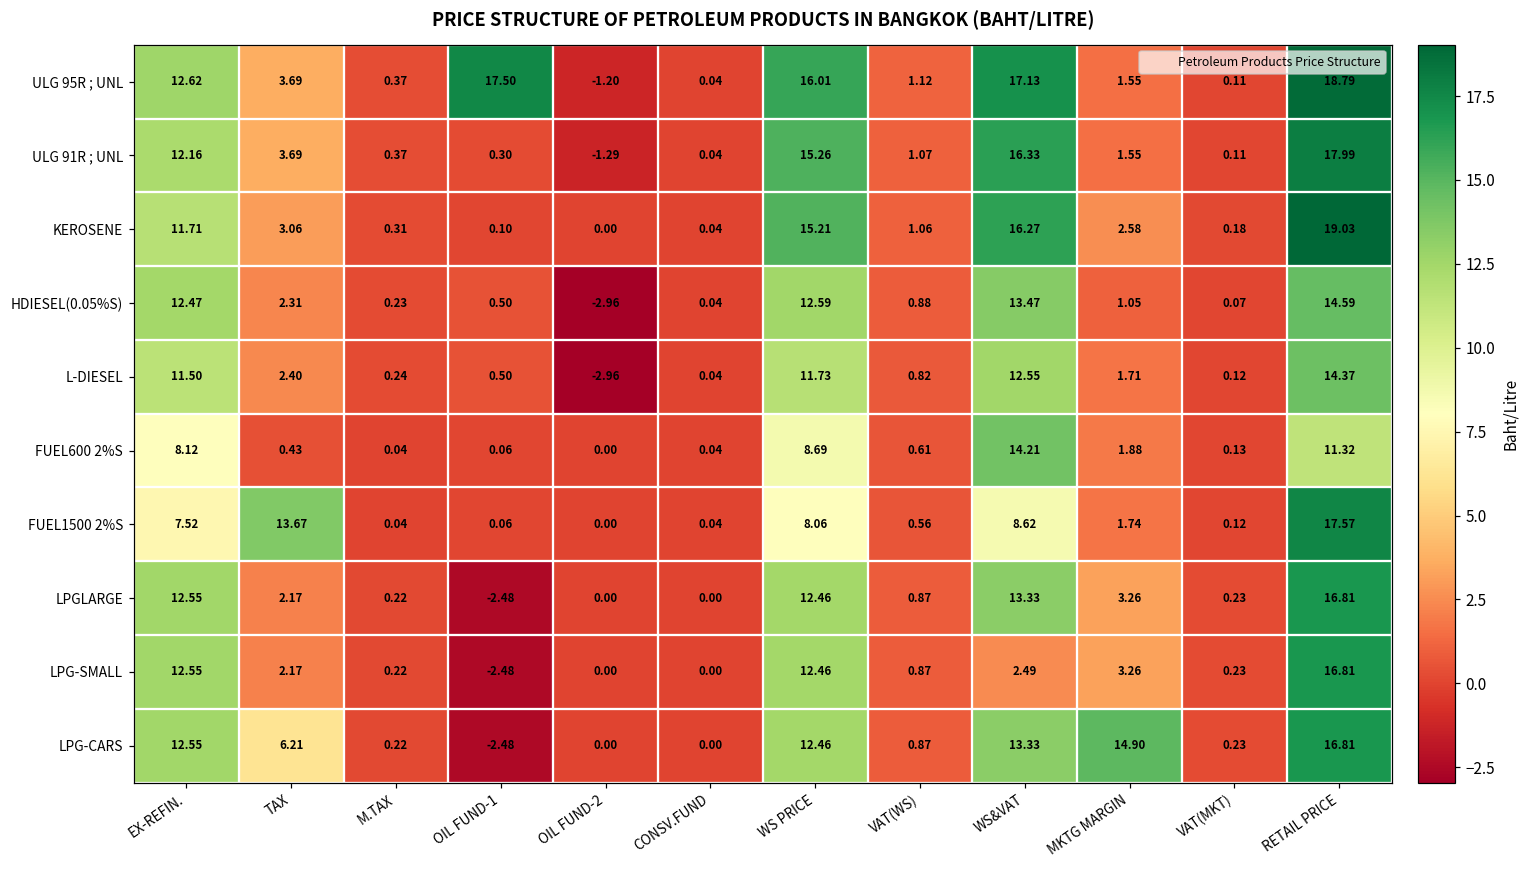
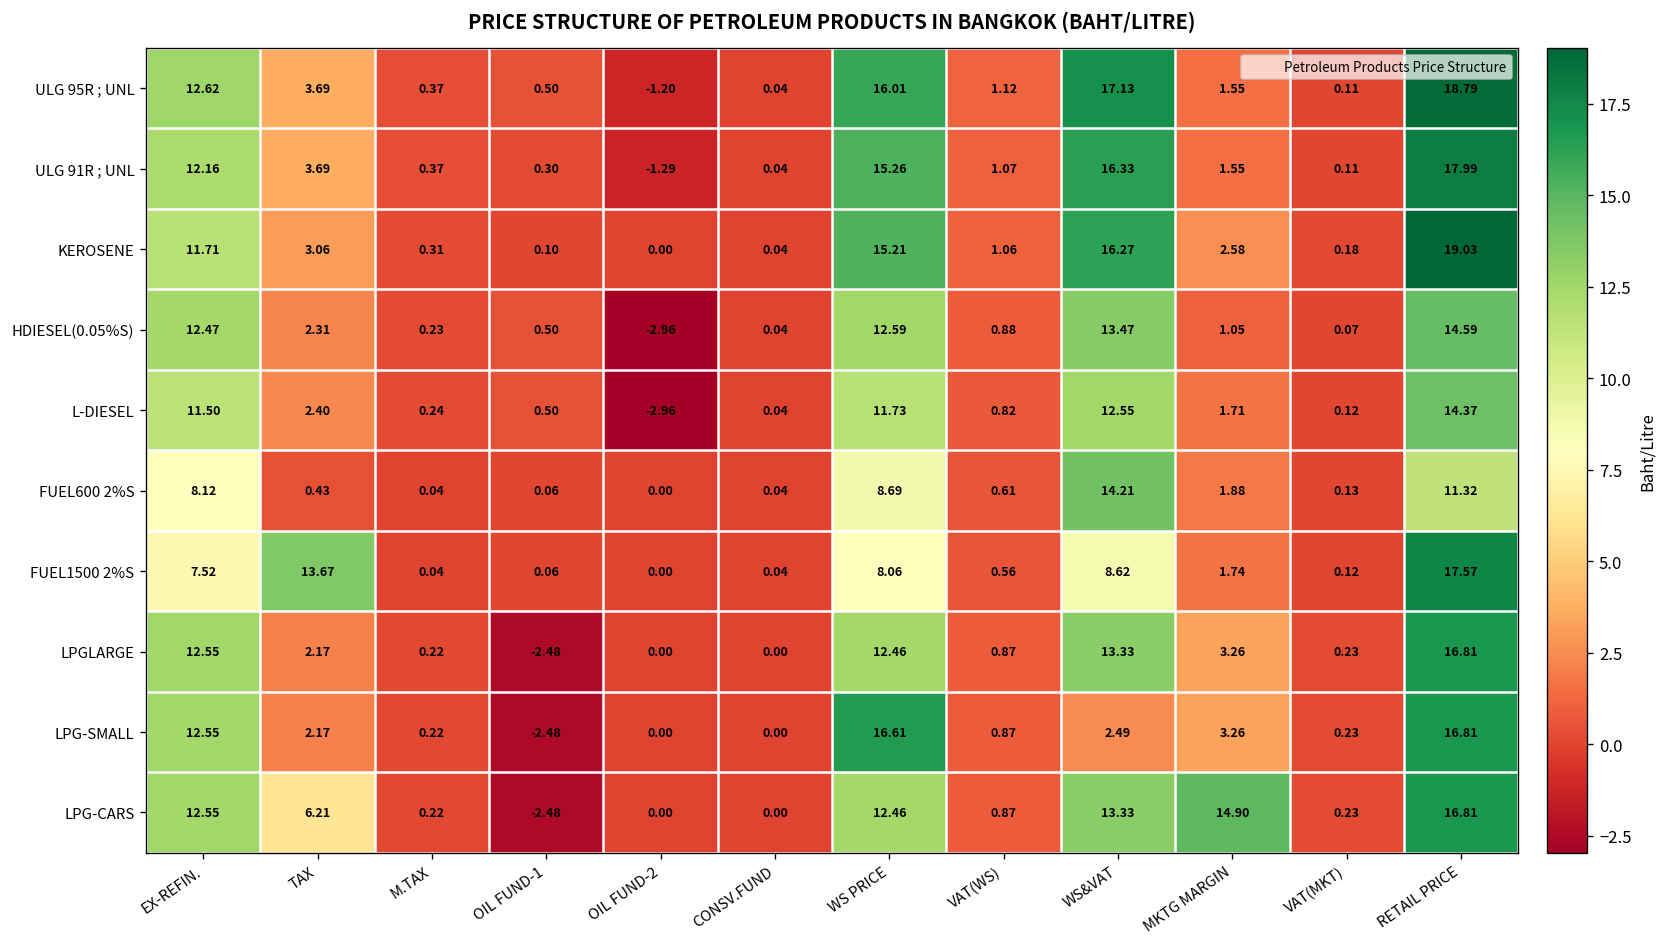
ULG 95R ; UNL, OIL FUND-1: 17.50 -> 0.50
LPG-SMALL, WS PRICE: 12.46 -> 16.61
